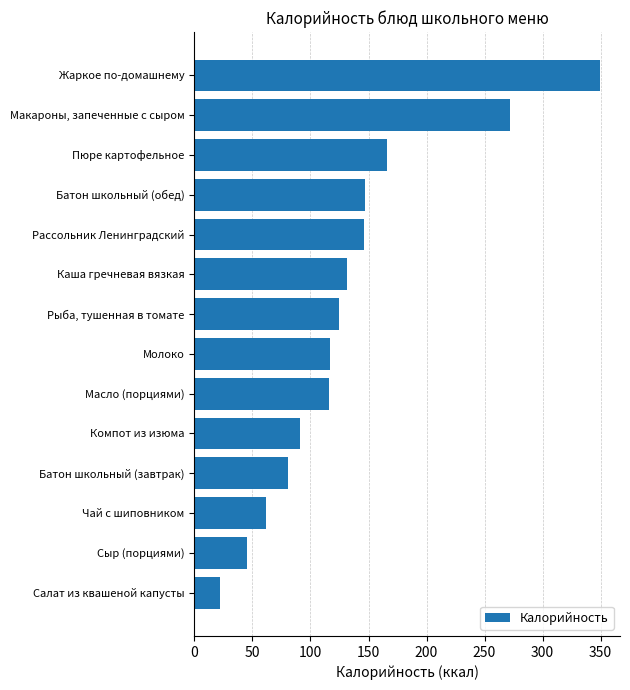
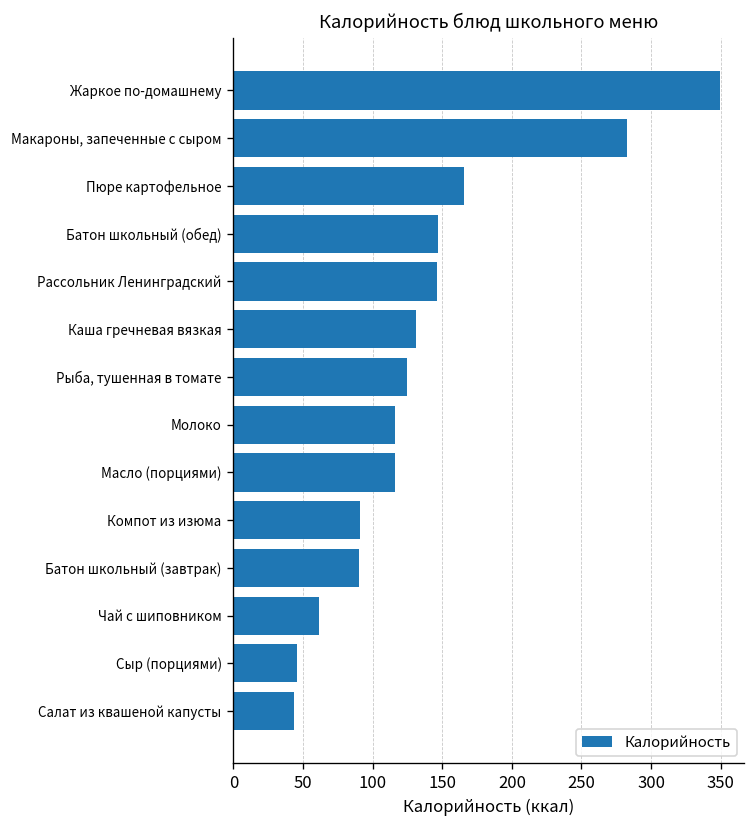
Макароны, запеченные с сыром: 272 -> 283
Батон школьный (завтрак): 80 -> 90
Салат из квашеной капусты: 22 -> 44
